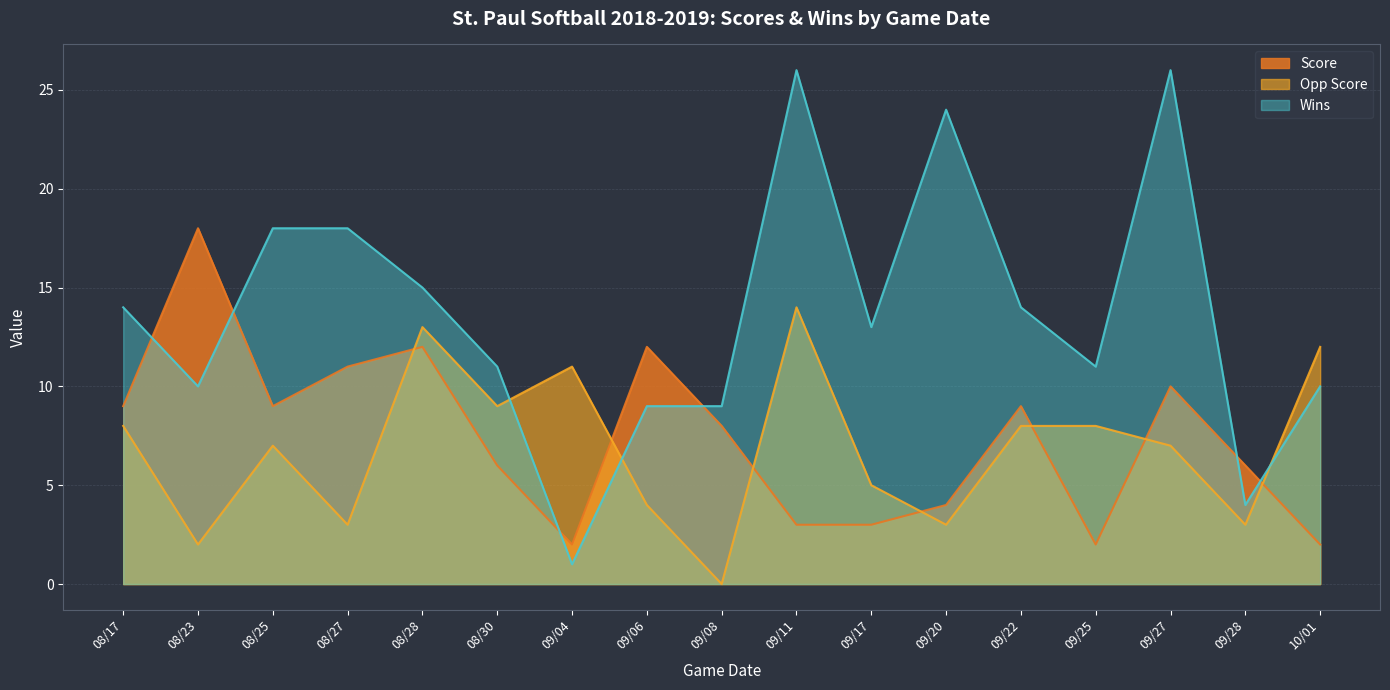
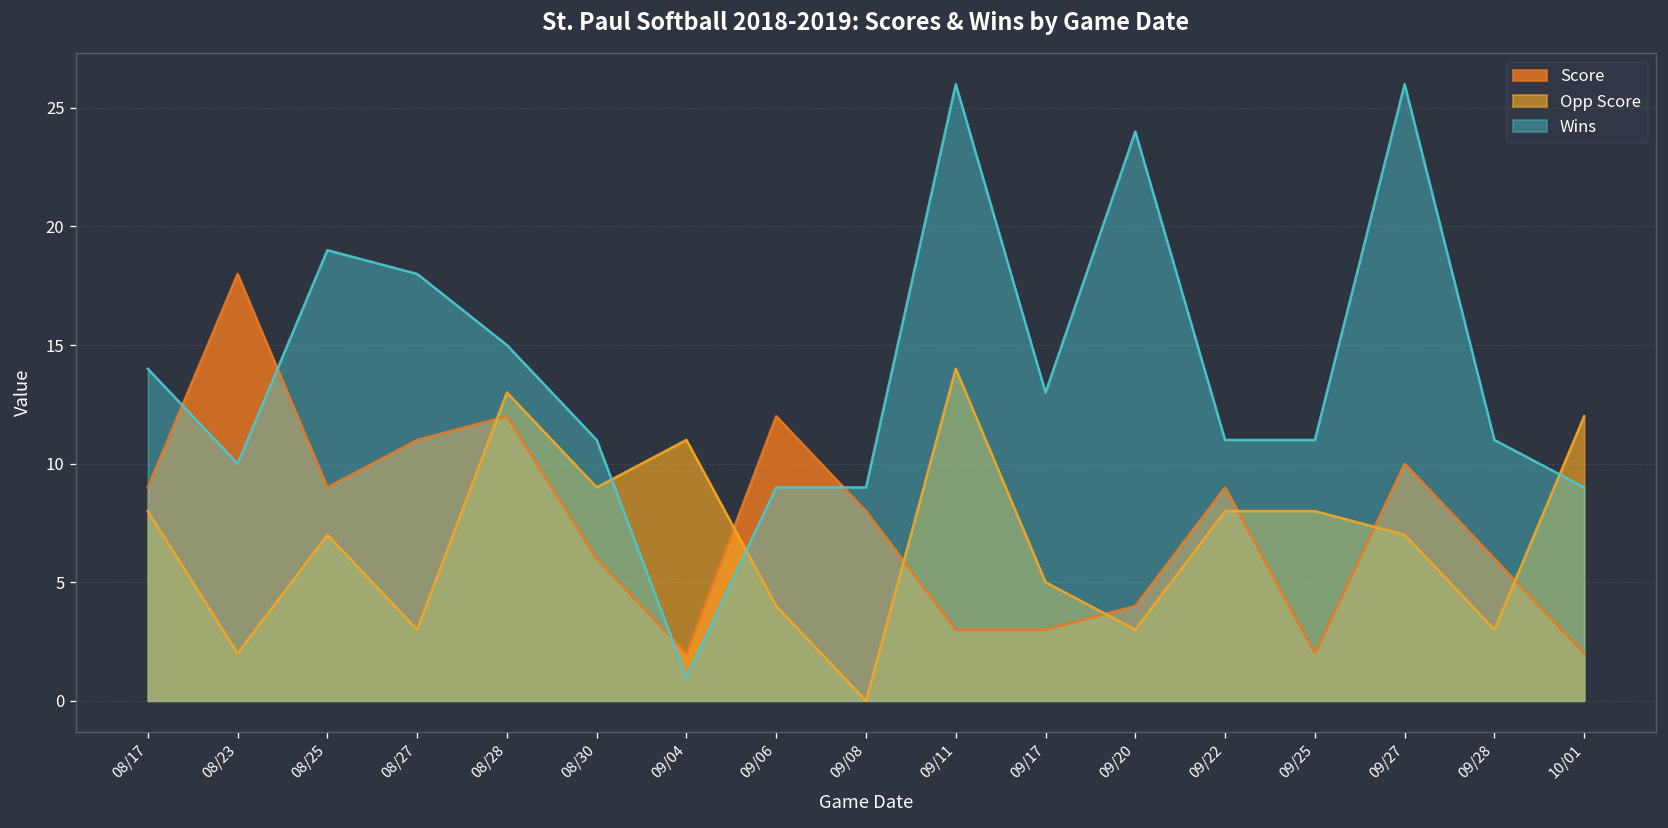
Wins, 08/25: 18 -> 19
Wins, 09/22: 14 -> 11
Wins, 09/28: 4 -> 11
Wins, 10/01: 10 -> 9
